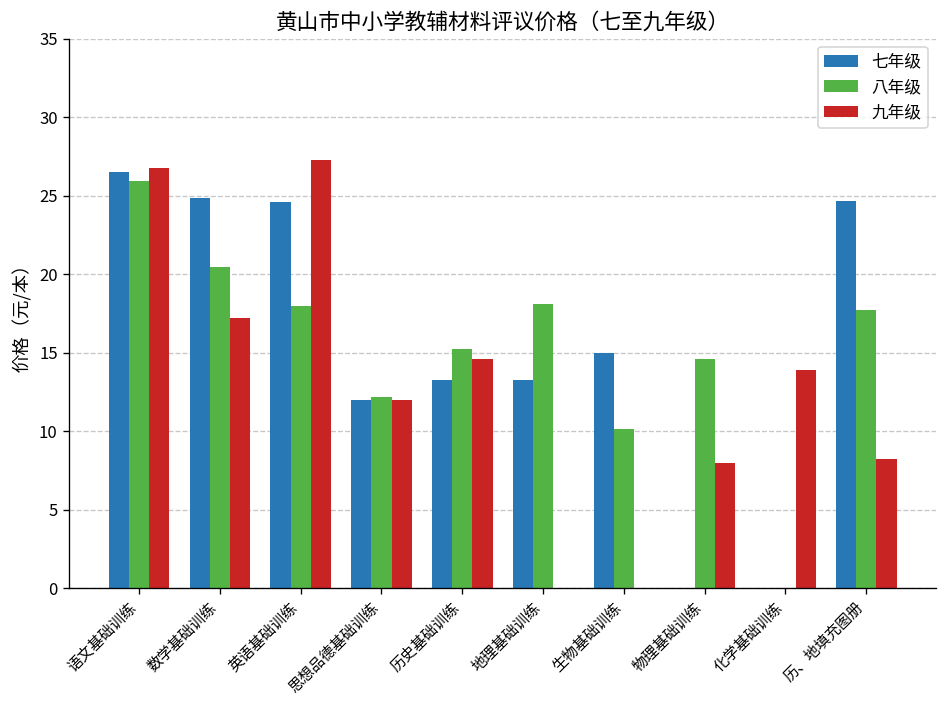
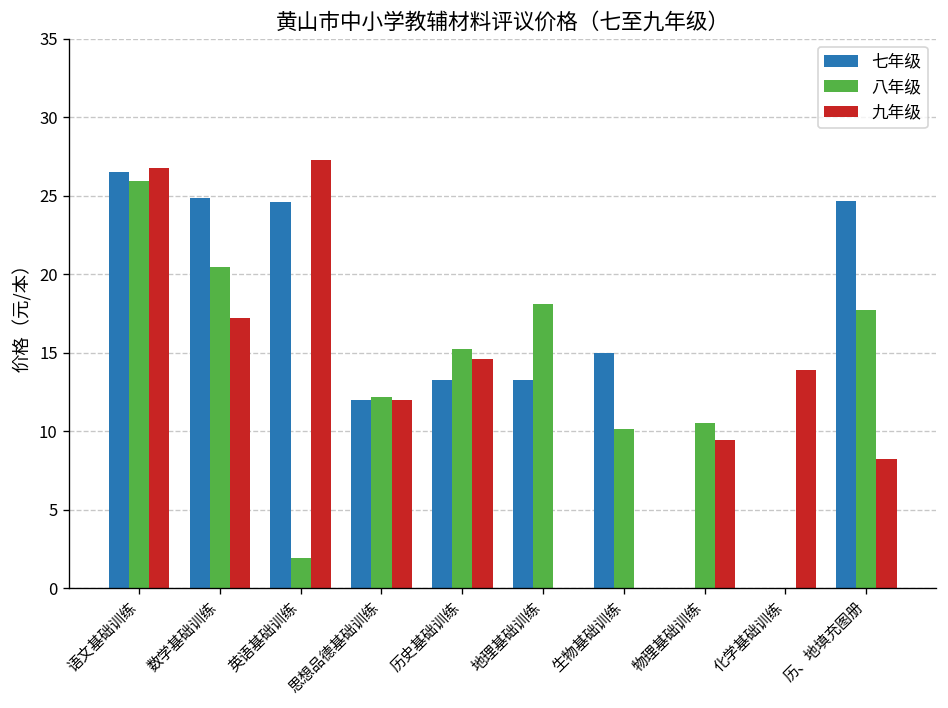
八年级, 英语基础训练: 18.0 -> 1.9
八年级, 物理基础训练: 14.6 -> 10.5
九年级, 物理基础训练: 8.0 -> 9.4
